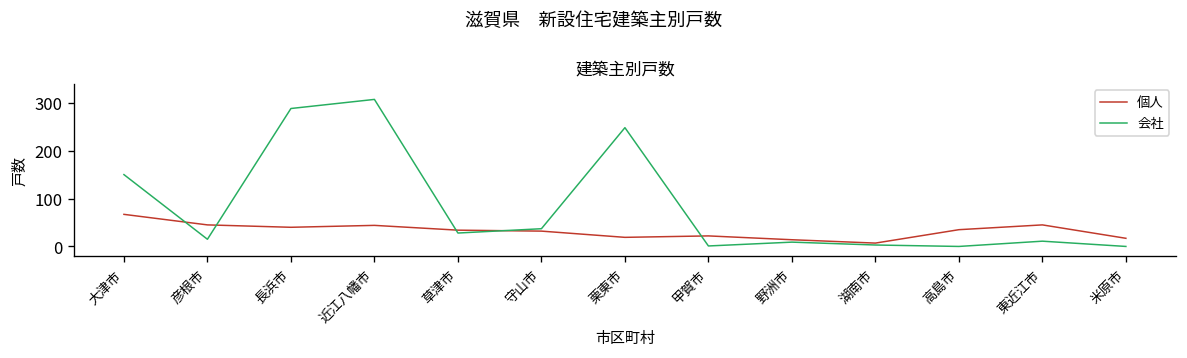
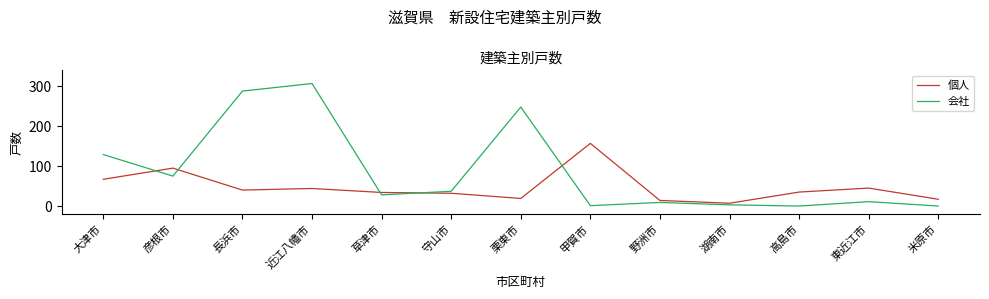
会社, 大津市: 150 -> 130
個人, 彦根市: 50 -> 100
会社, 彦根市: 20 -> 80
個人, 甲賀市: 20 -> 160
